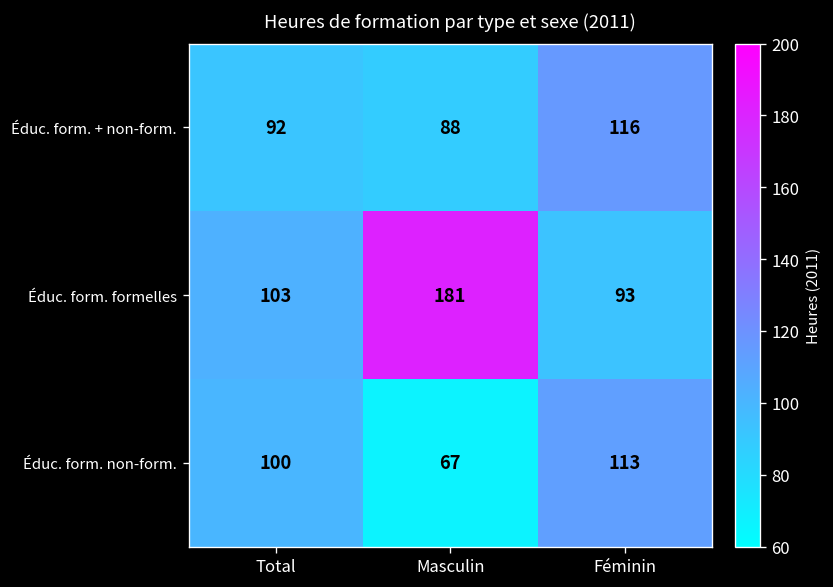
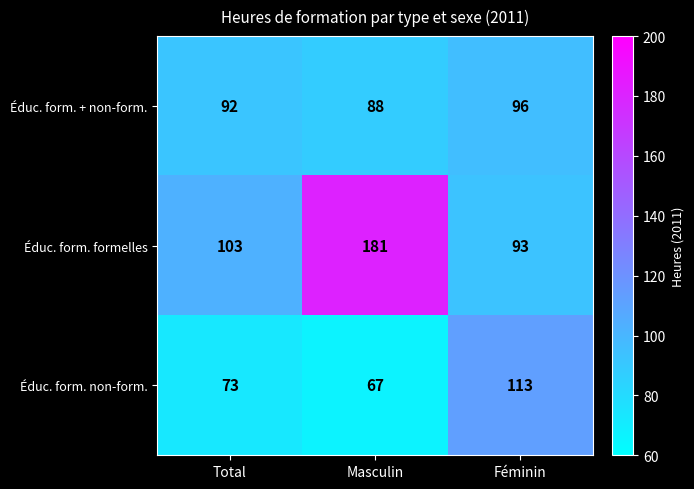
Éduc. form. + non-form., Féminin: 116 -> 96
Éduc. form. non-form., Total: 100 -> 73
